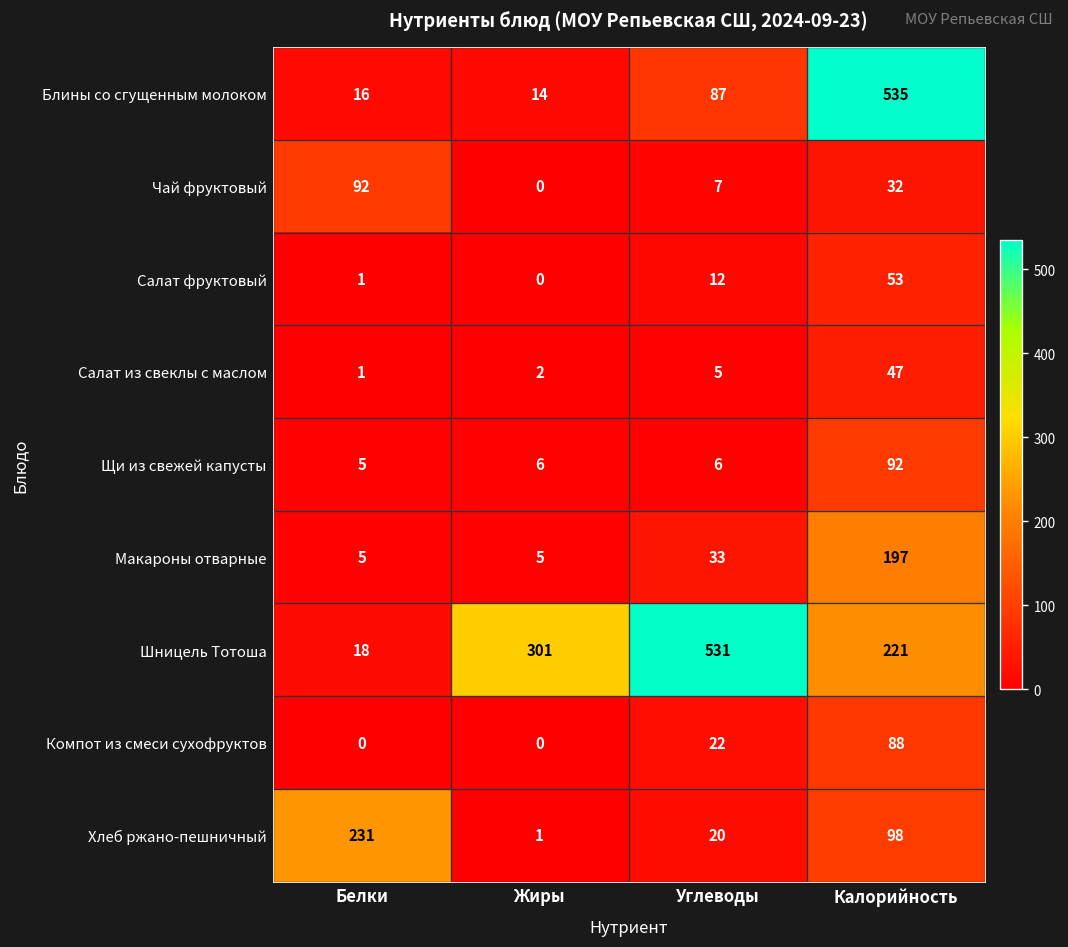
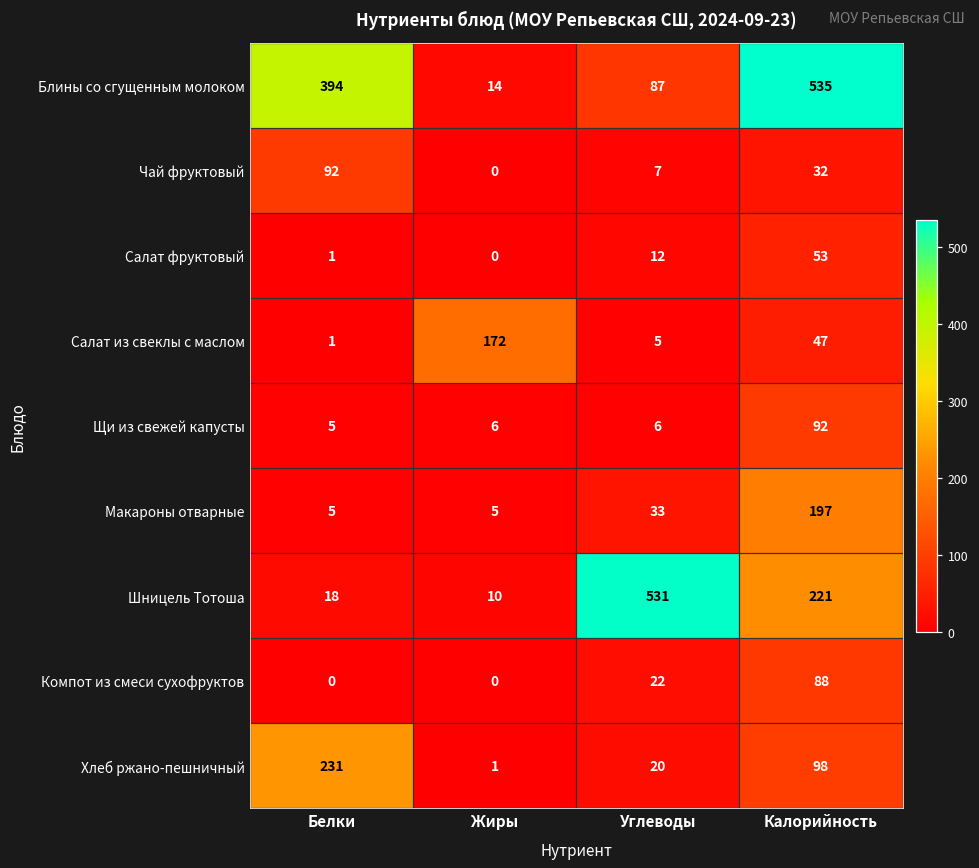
Блины со сгущенным молоком, Белки: 16 -> 394
Салат из свеклы с маслом, Жиры: 2 -> 172
Шницель Тотоша, Жиры: 301 -> 10
